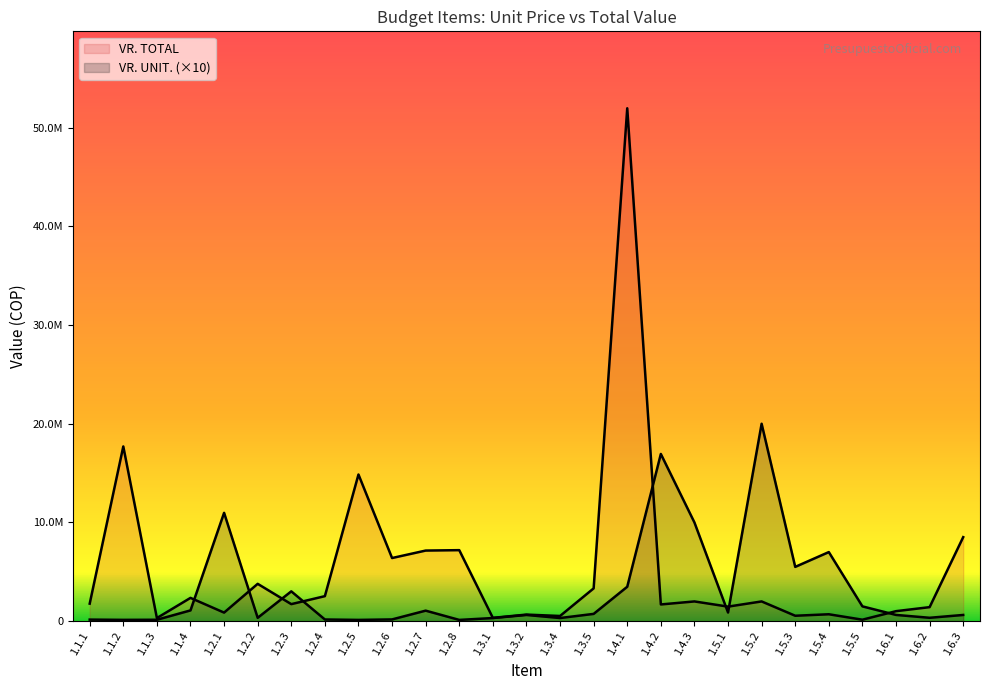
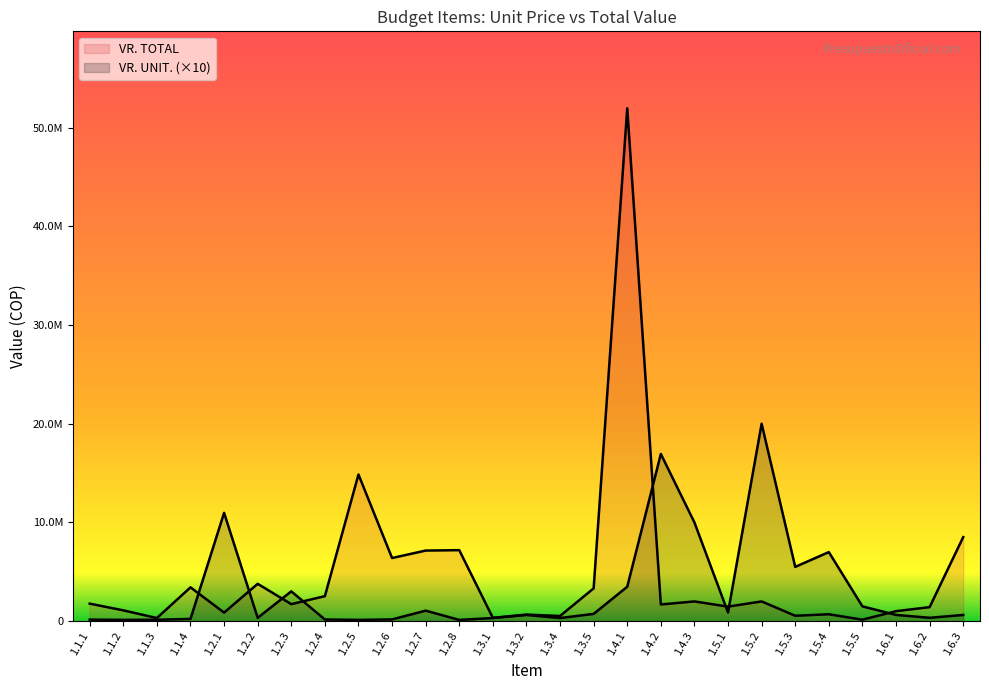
VR. TOTAL, 1.1.2: 18000000 -> 1000000
VR. TOTAL, 1.1.4: 2000000 -> 3000000
VR. UNIT. (×10), 1.1.4: 1000000 -> 0
